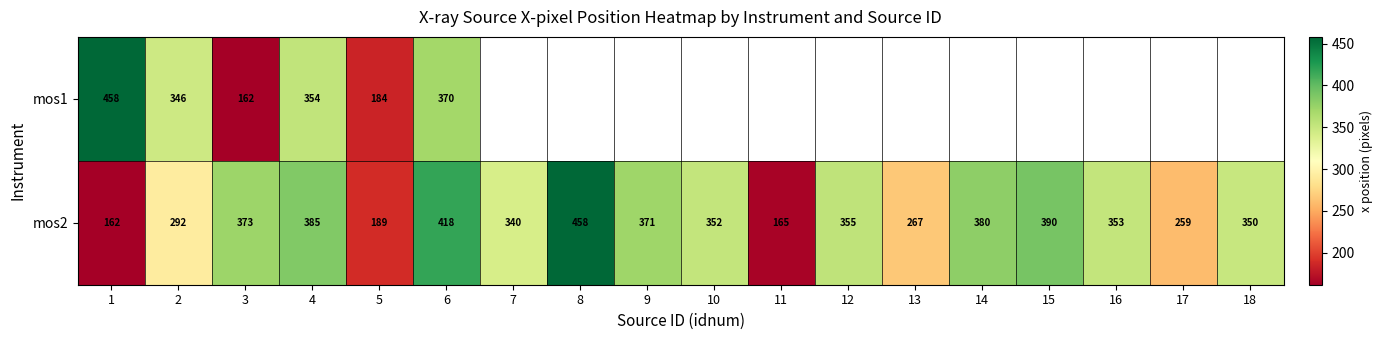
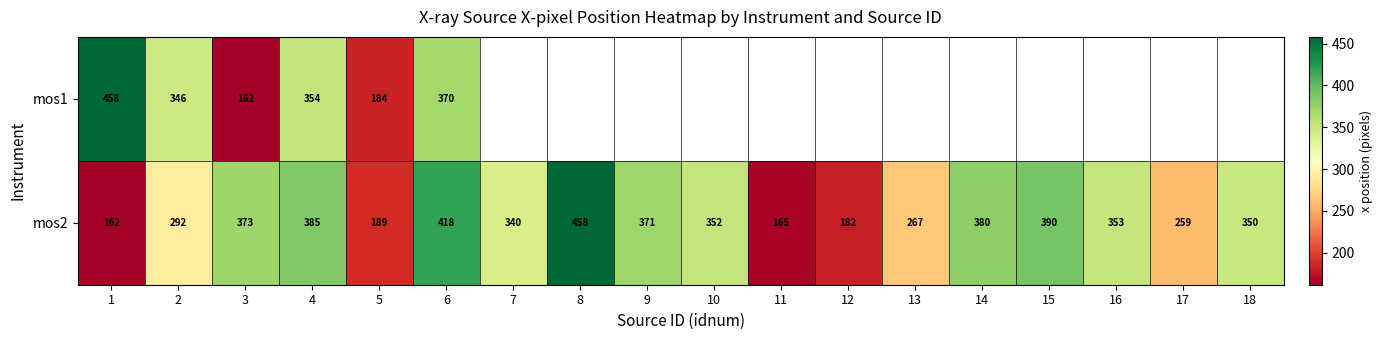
mos2, 12: 355 -> 182
